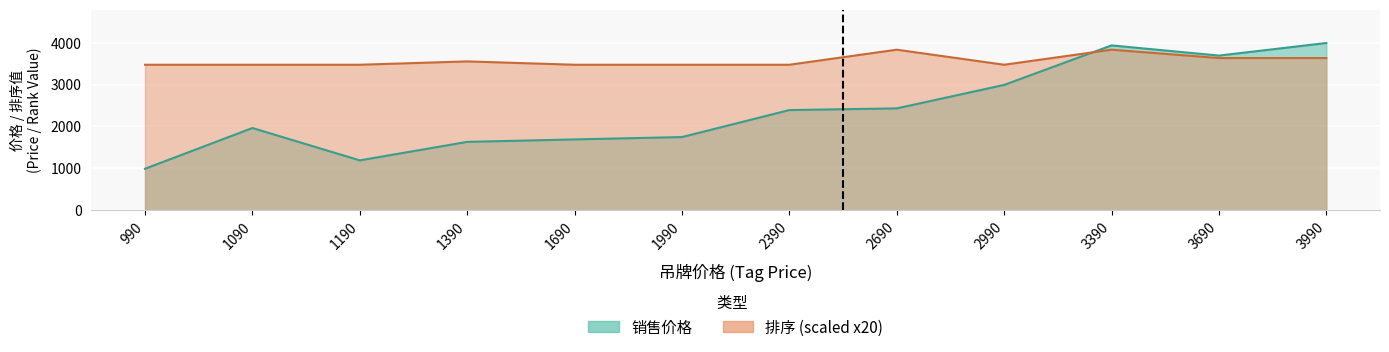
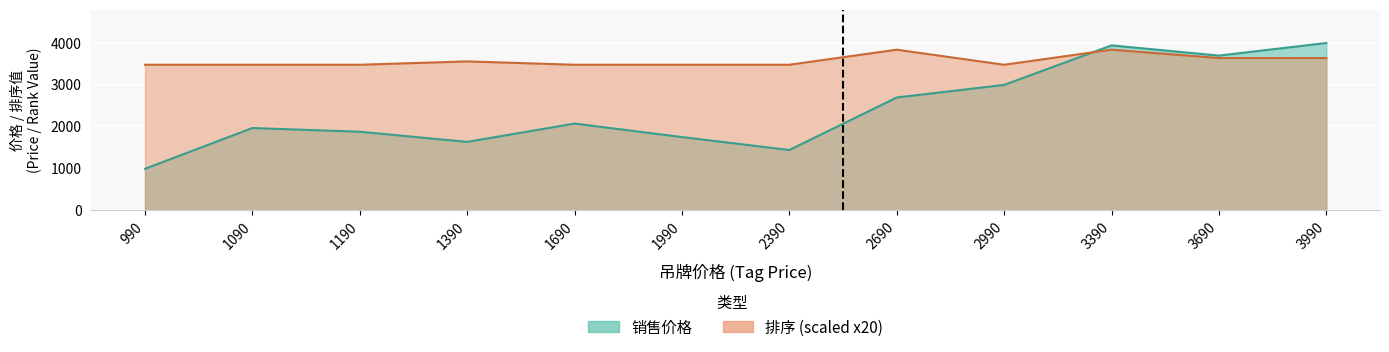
销售价格, 1190: 1200 -> 1900
销售价格, 1690: 1700 -> 2100
销售价格, 2390: 2400 -> 1400
销售价格, 2690: 2400 -> 2700
